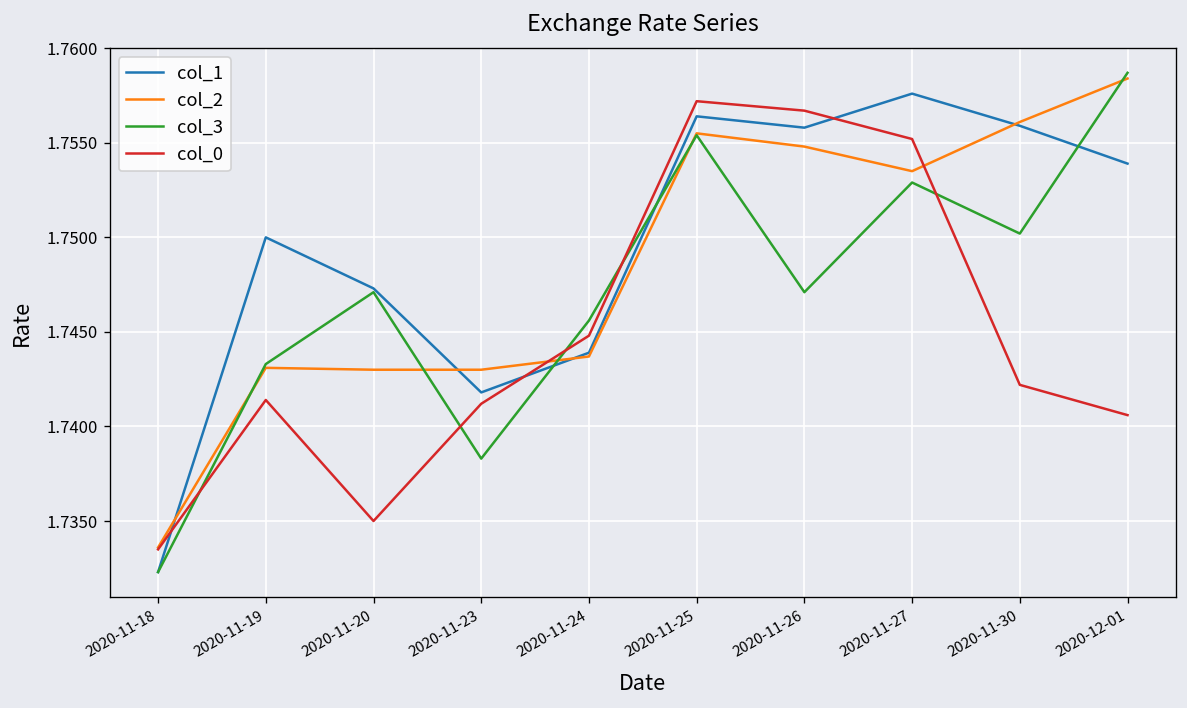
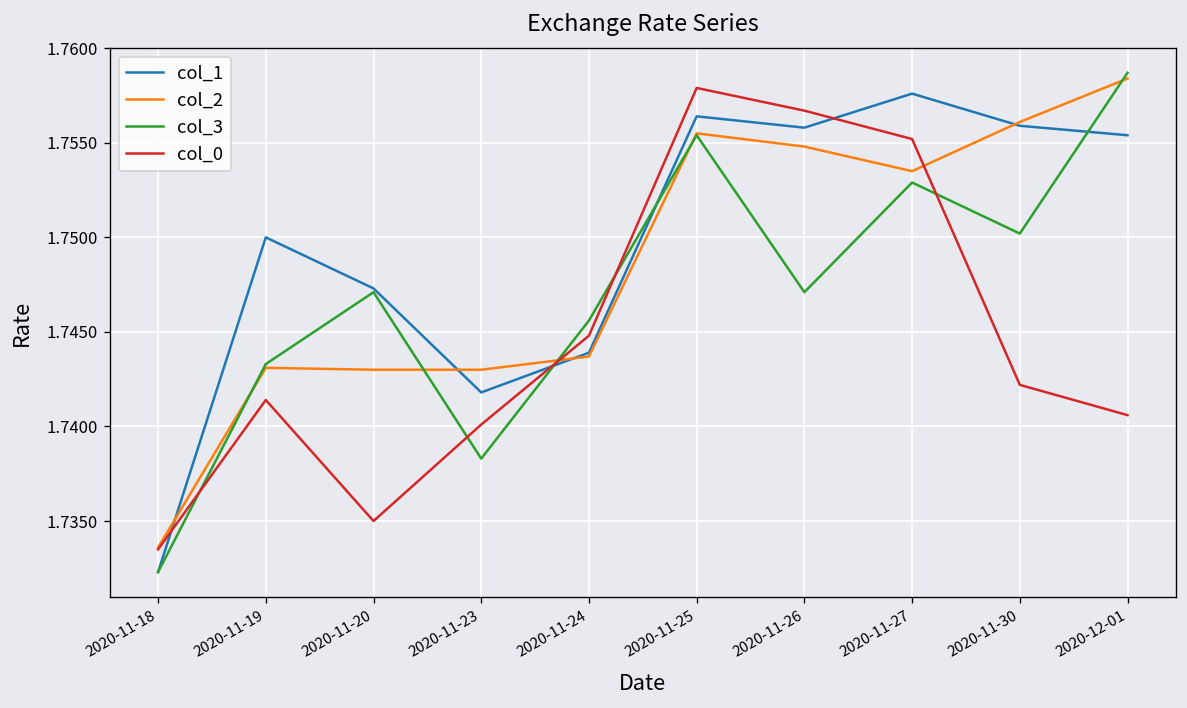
col_0, 2020-11-23: 1.7412 -> 1.7401
col_0, 2020-11-25: 1.7572 -> 1.7579
col_1, 2020-12-01: 1.7539 -> 1.7554
